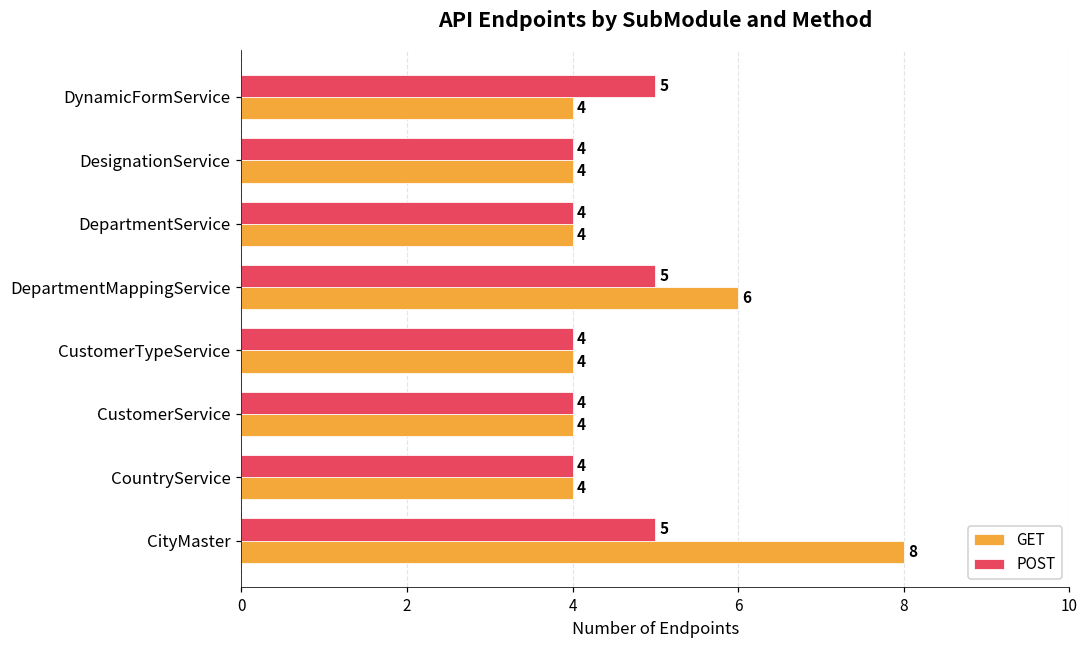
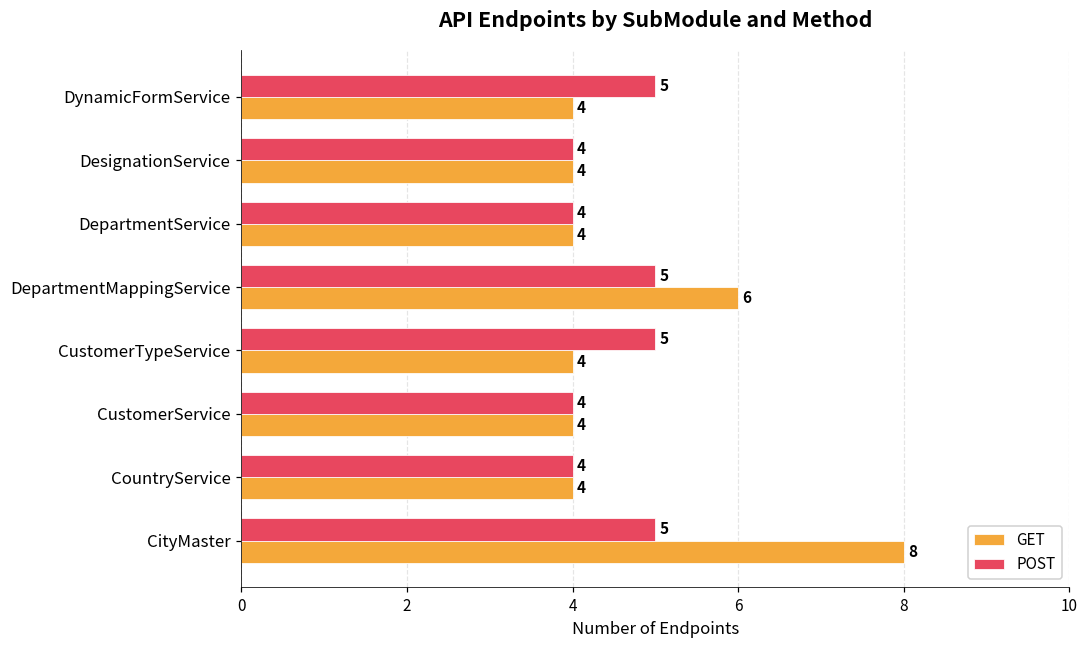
POST, CustomerTypeService: 4 -> 5
